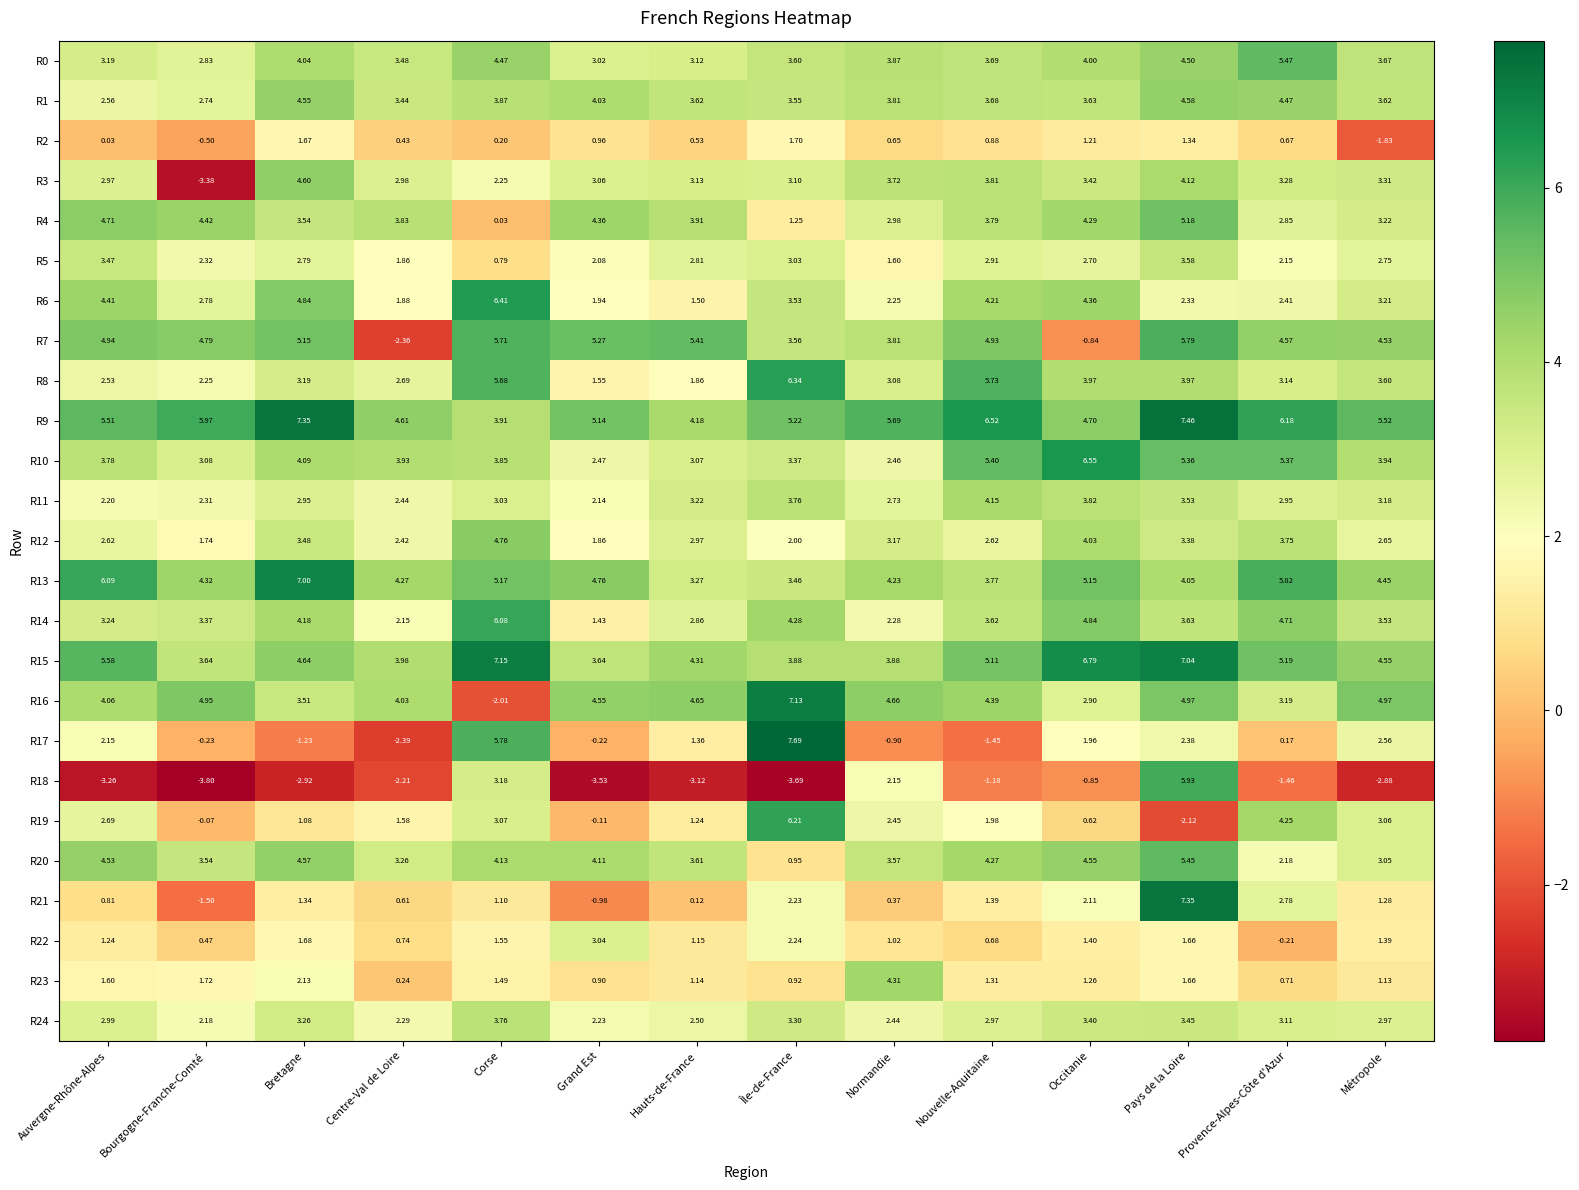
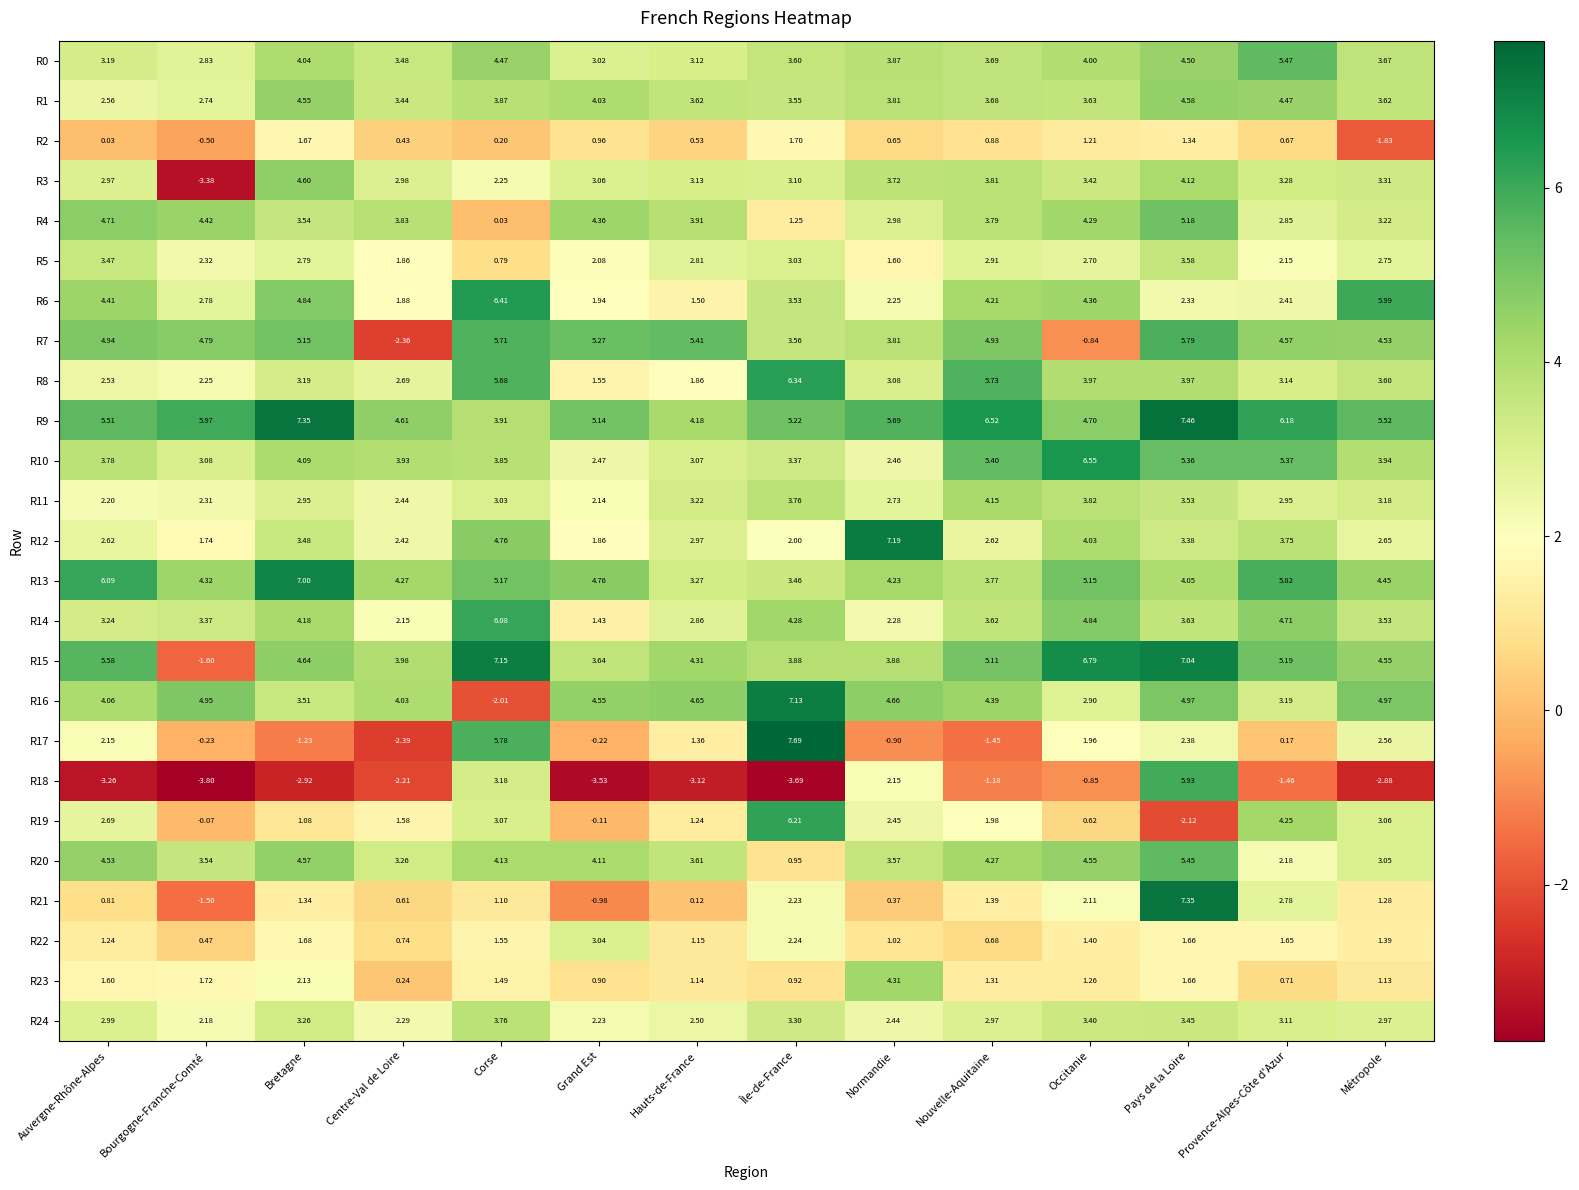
R6, Métropole: 3.21 -> 5.99
R12, Normandie: 3.17 -> 7.19
R15, Bourgogne-Franche-Comté: 3.64 -> -1.60
R22, Provence-Alpes-Côte d'Azur: -0.21 -> 1.65
